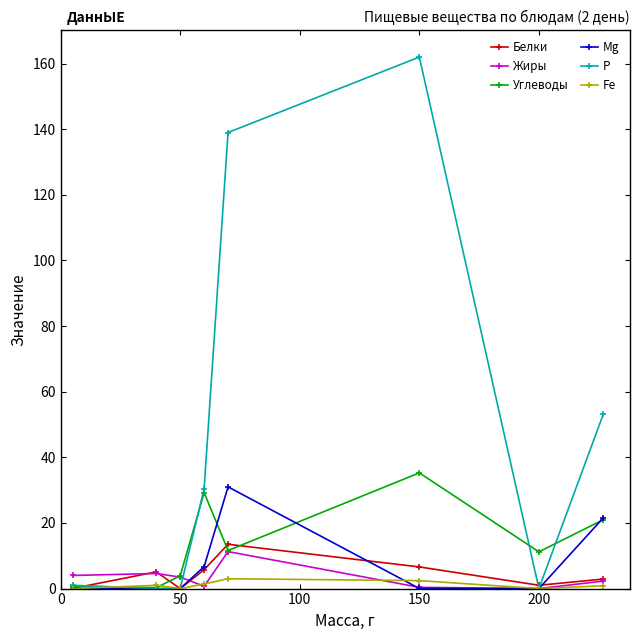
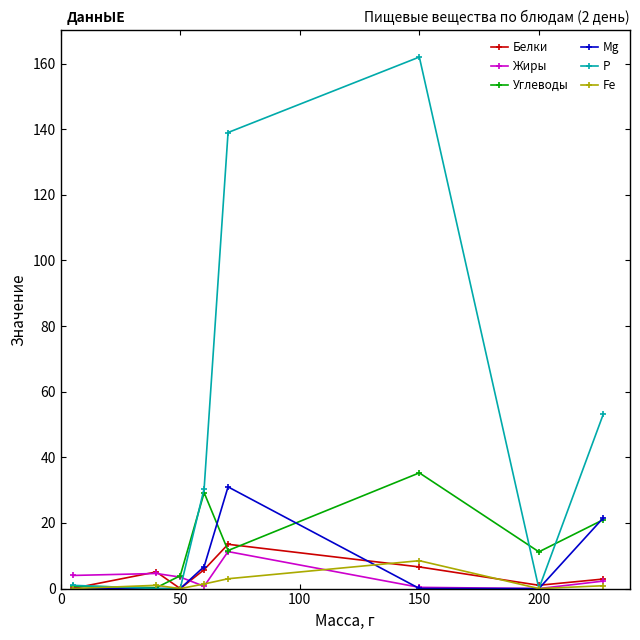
Fe, 150: 2 -> 9
